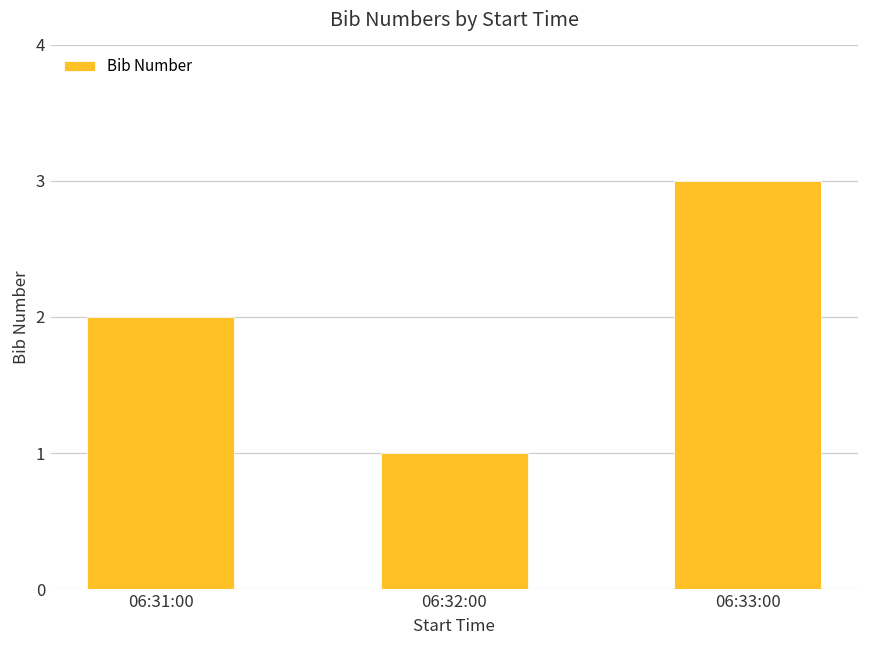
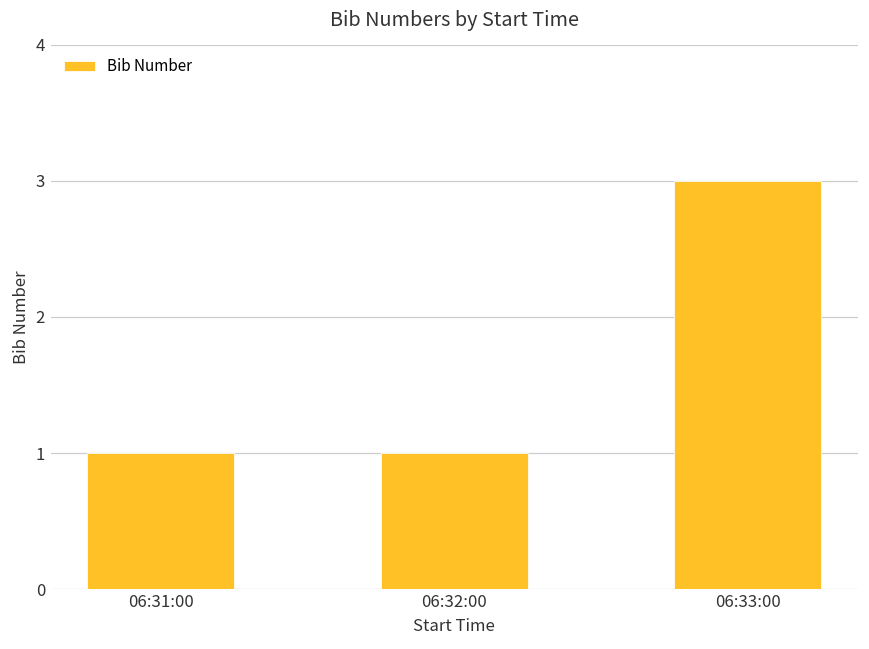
06:31:00: 2 -> 1
